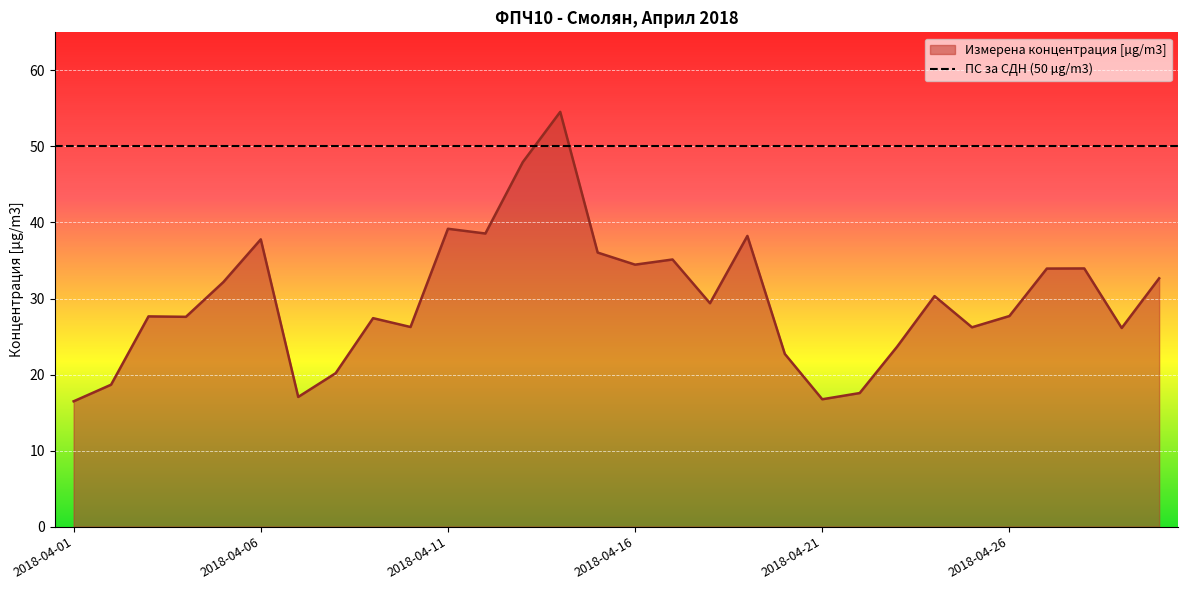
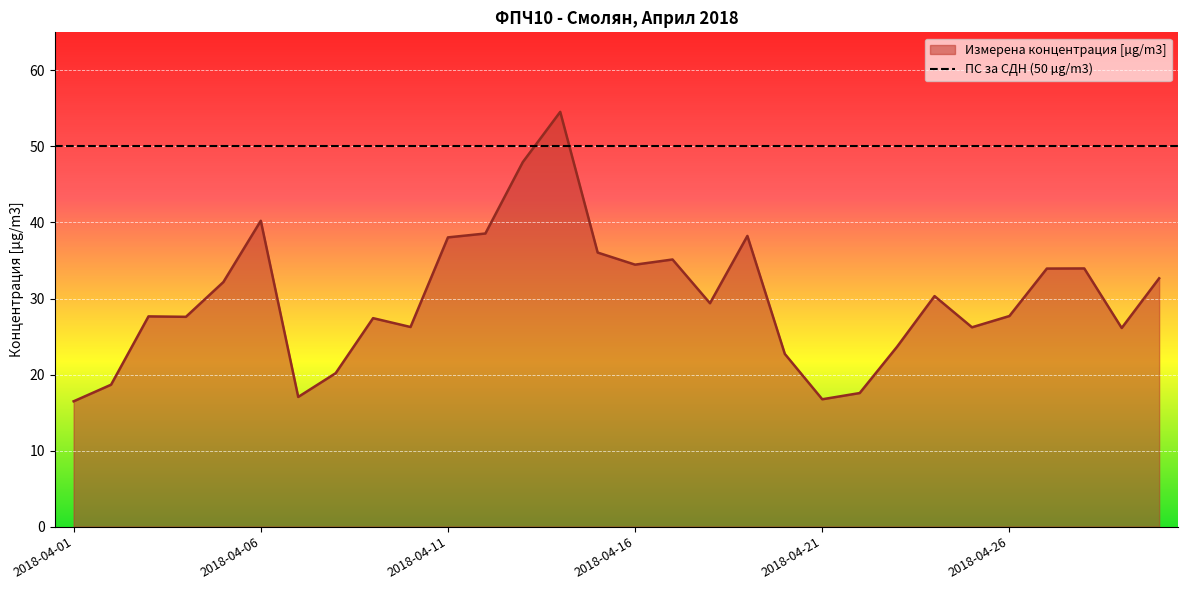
2018-04-06: 38 -> 40
2018-04-11: 39 -> 38
